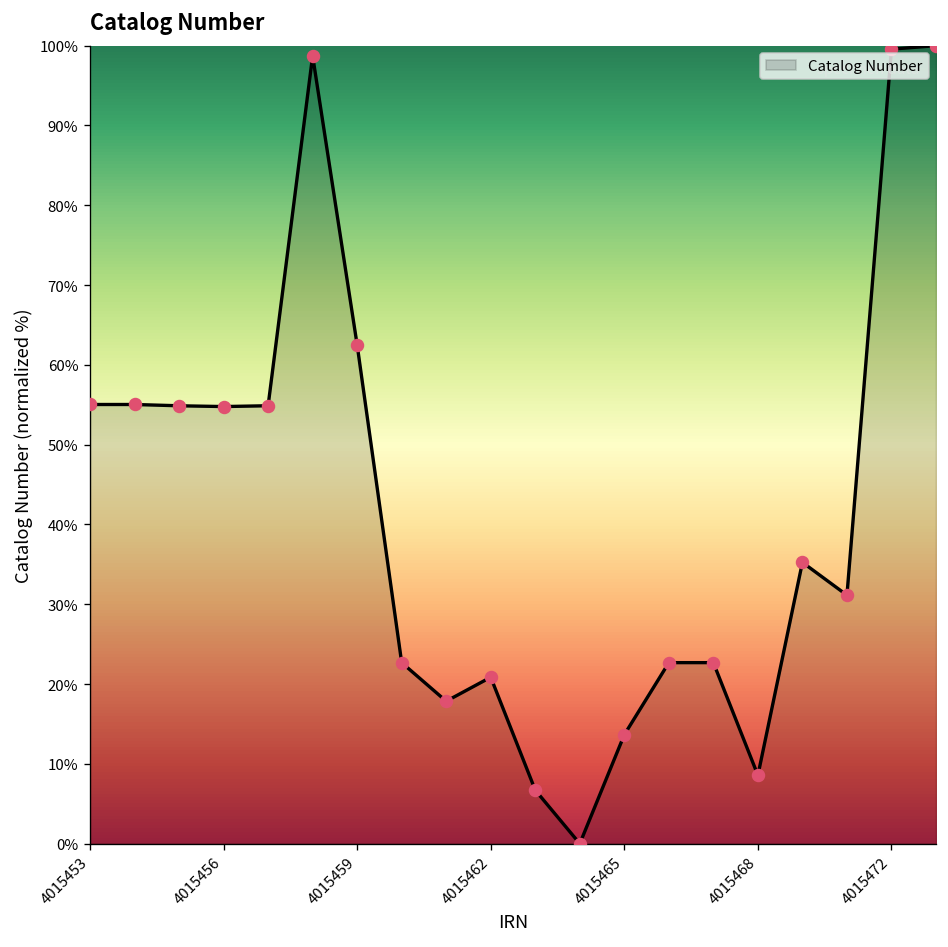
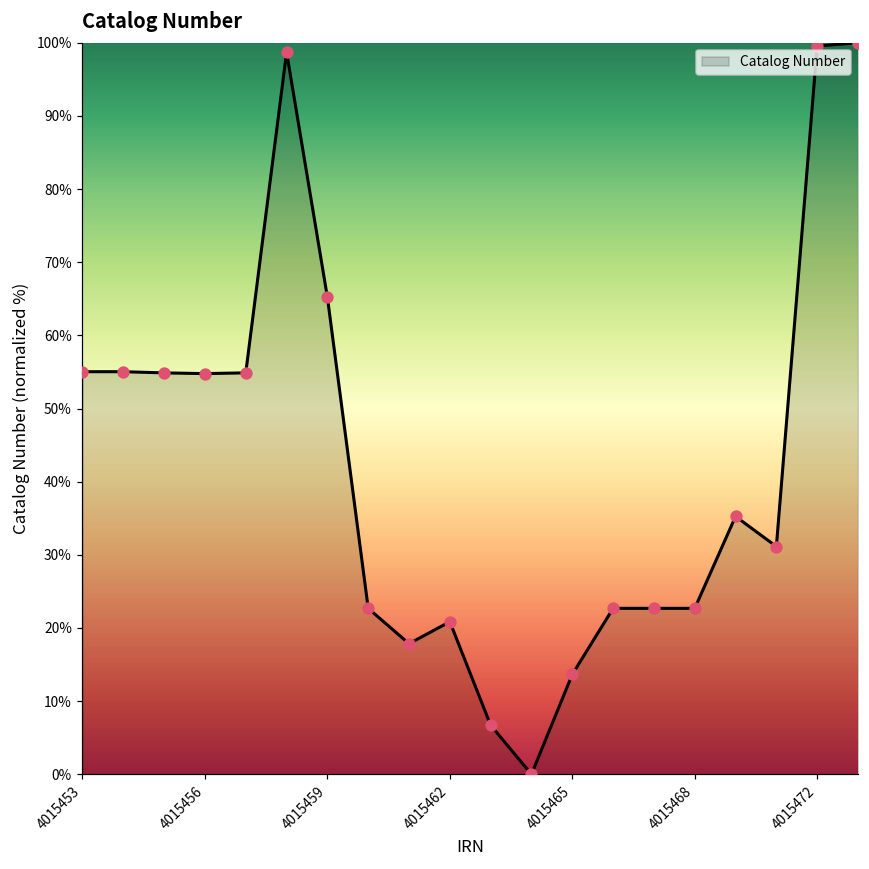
4015459: 62% -> 65%
4015468: 9% -> 23%
